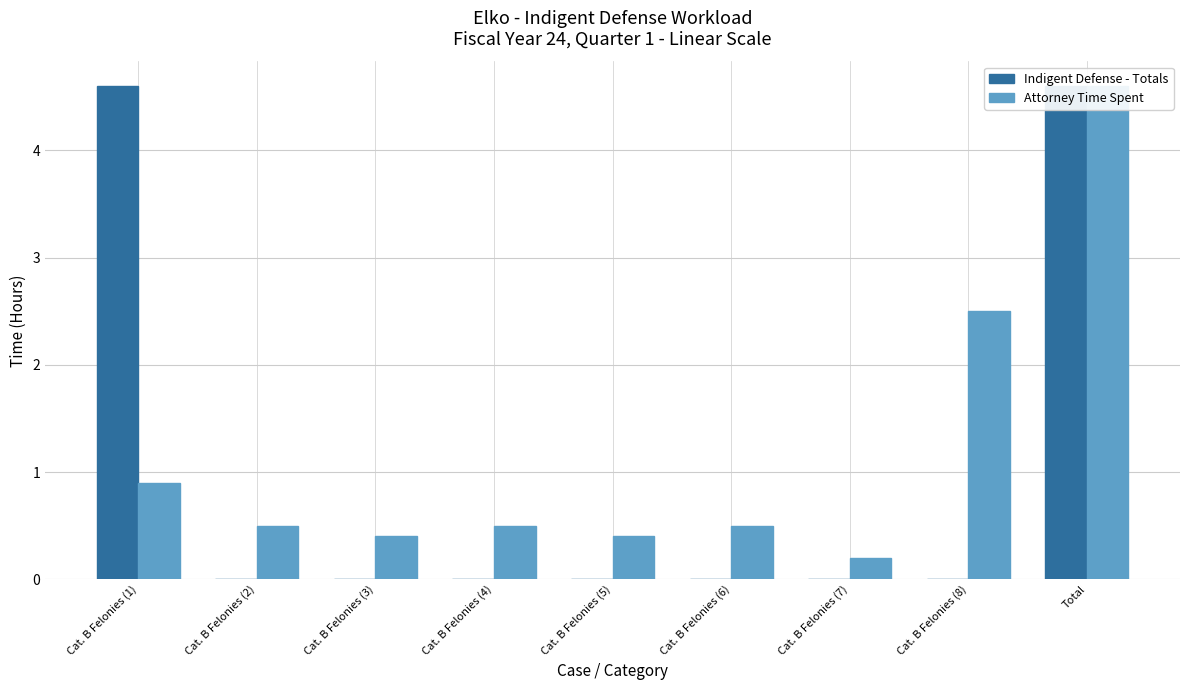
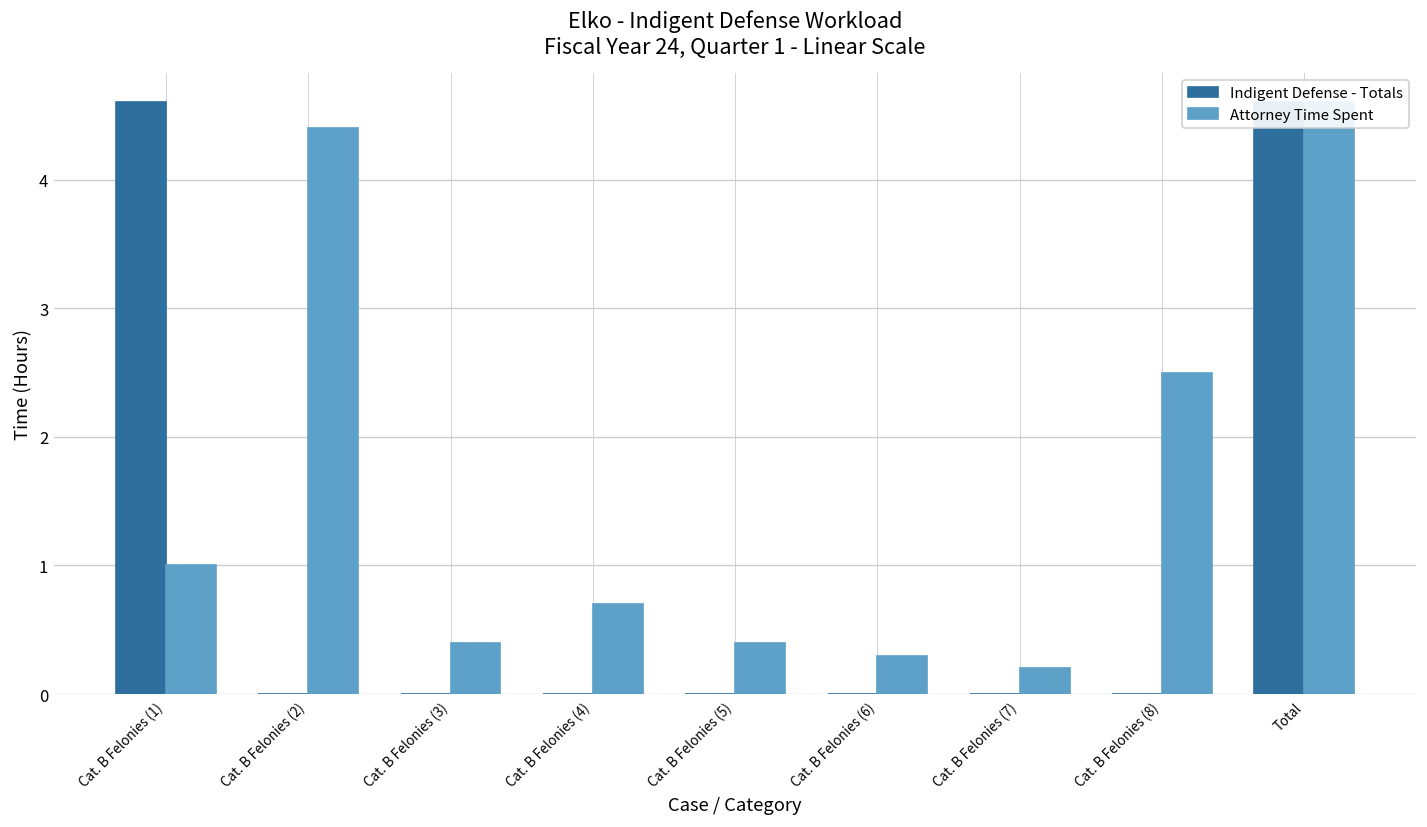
Attorney Time Spent, Cat. B Felonies (1): 0.9 -> 1.0
Attorney Time Spent, Cat. B Felonies (2): 0.5 -> 4.4
Attorney Time Spent, Cat. B Felonies (4): 0.5 -> 0.7
Attorney Time Spent, Cat. B Felonies (6): 0.5 -> 0.3
